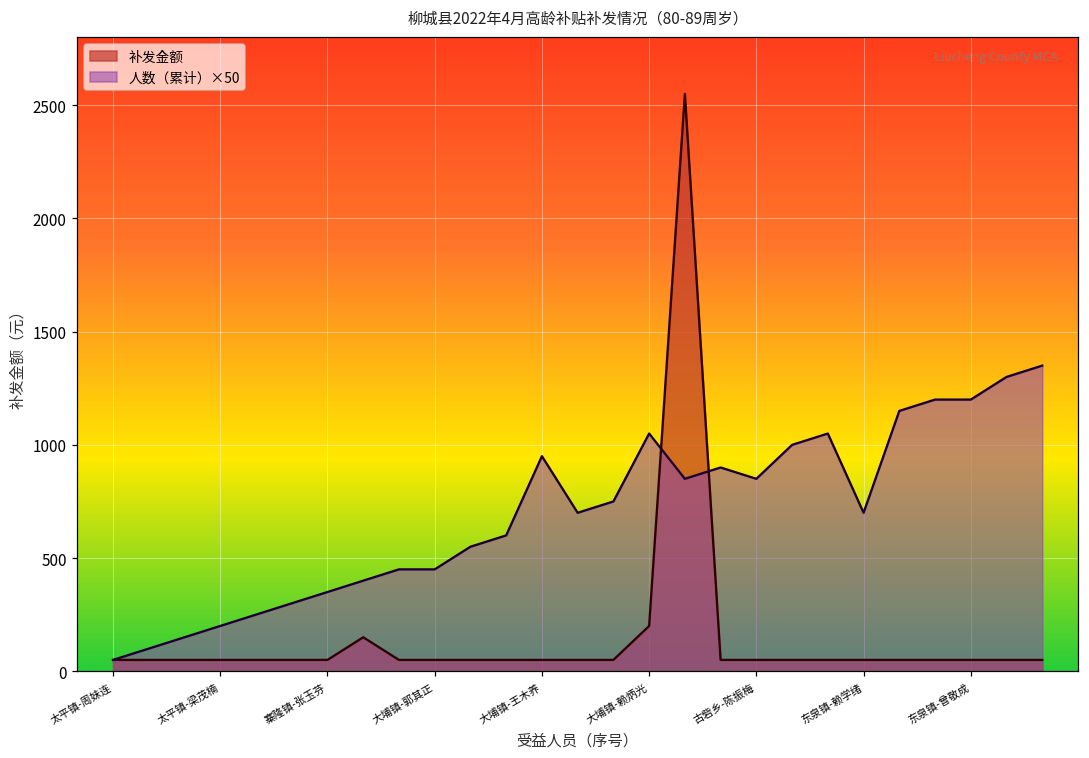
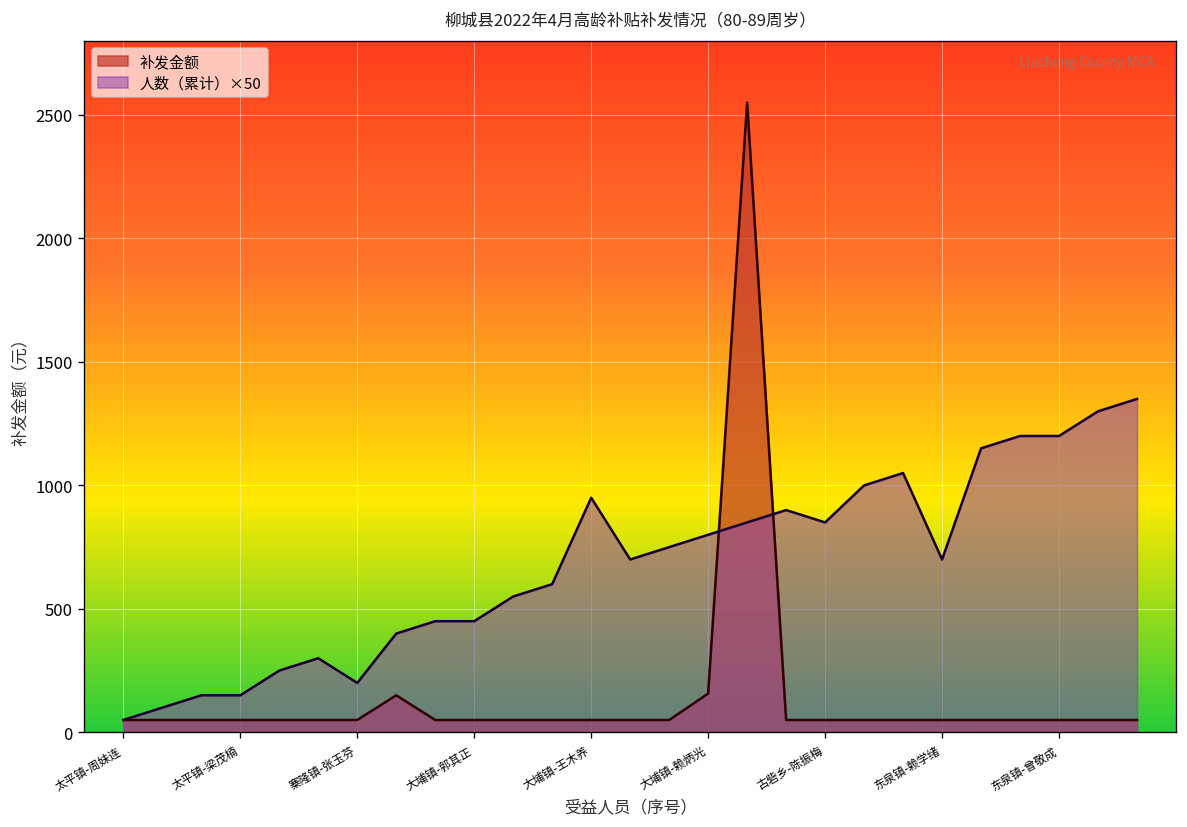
人数（累计）×50, 太平镇-梁茂楠: 200 -> 150
人数（累计）×50, 寨隆镇-张玉芬: 350 -> 200
补发金额, 大埔镇-赖炳光: 200 -> 160
人数（累计）×50, 大埔镇-赖炳光: 1050 -> 800
